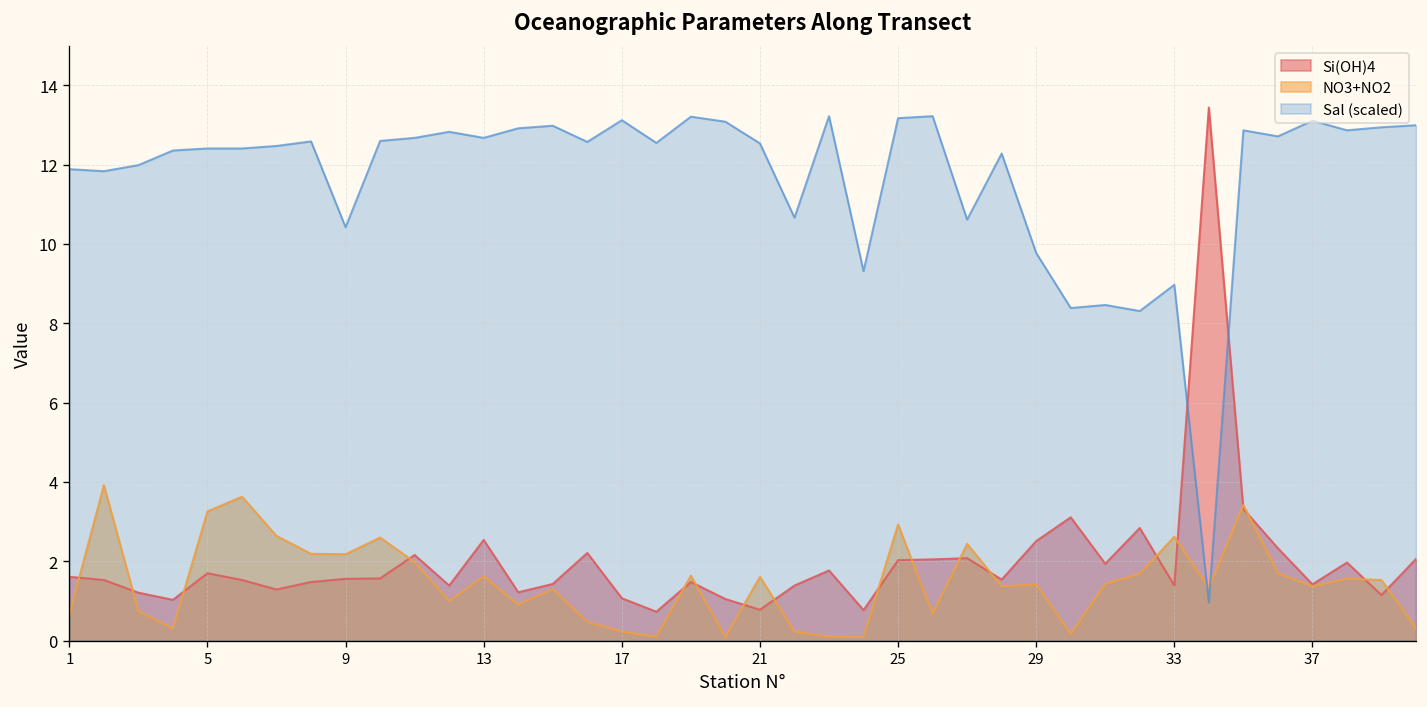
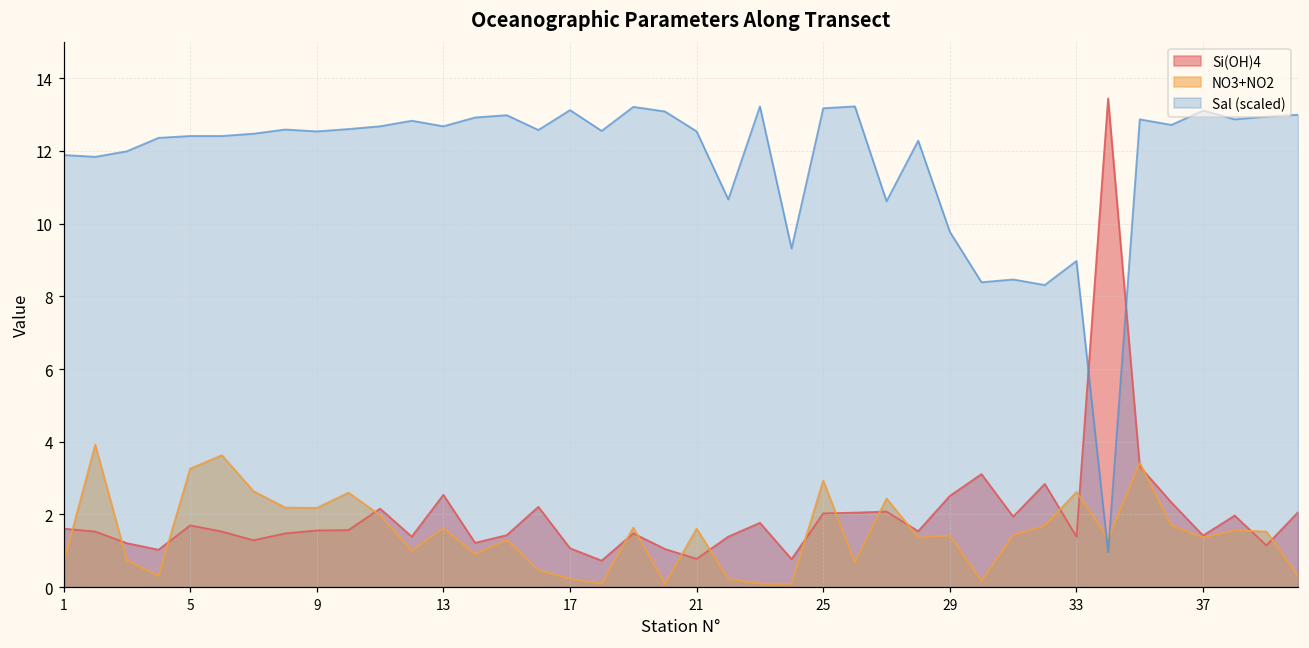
Sal (scaled), 9: 10.4 -> 12.5
